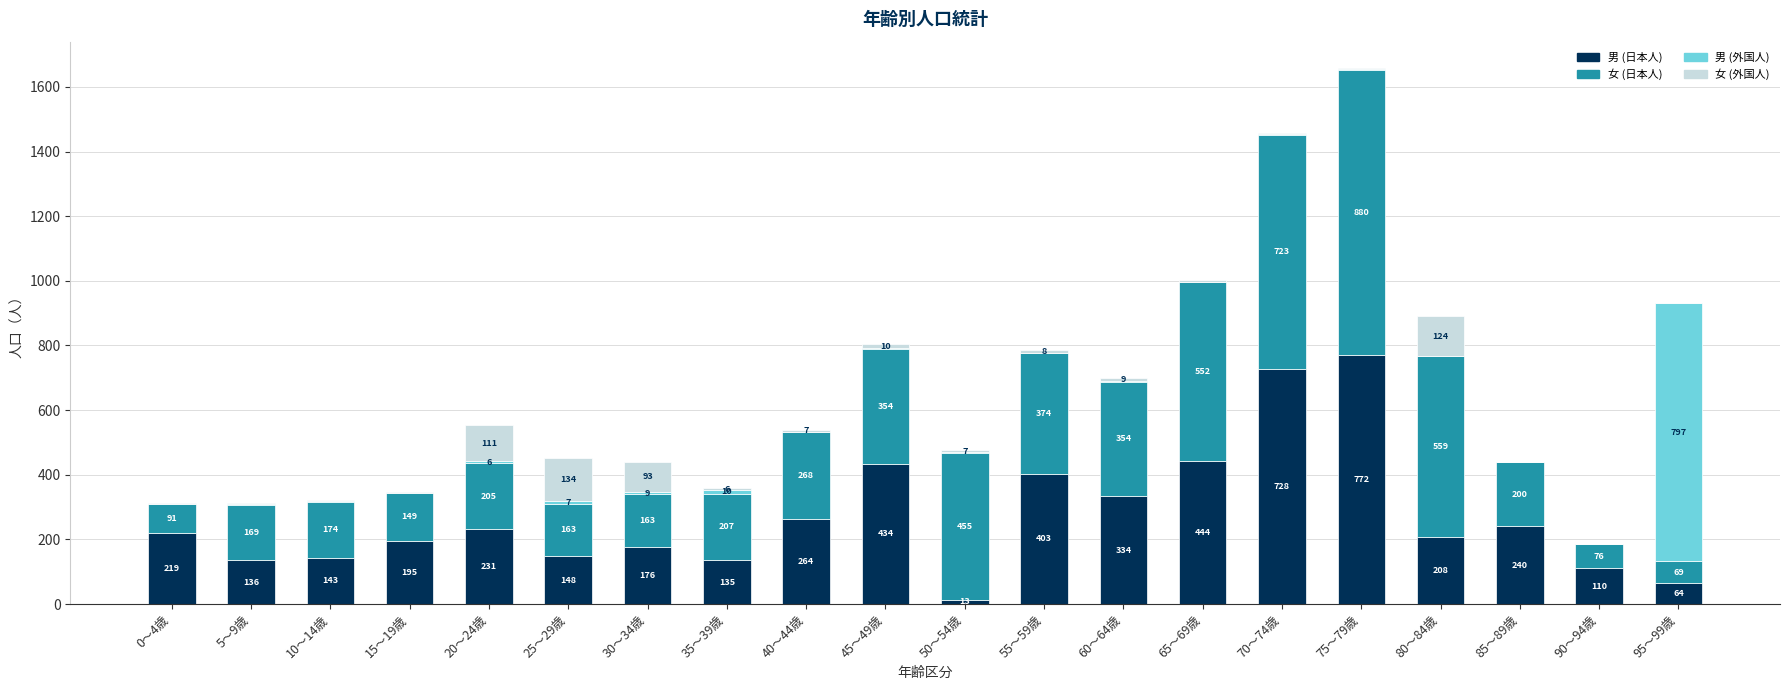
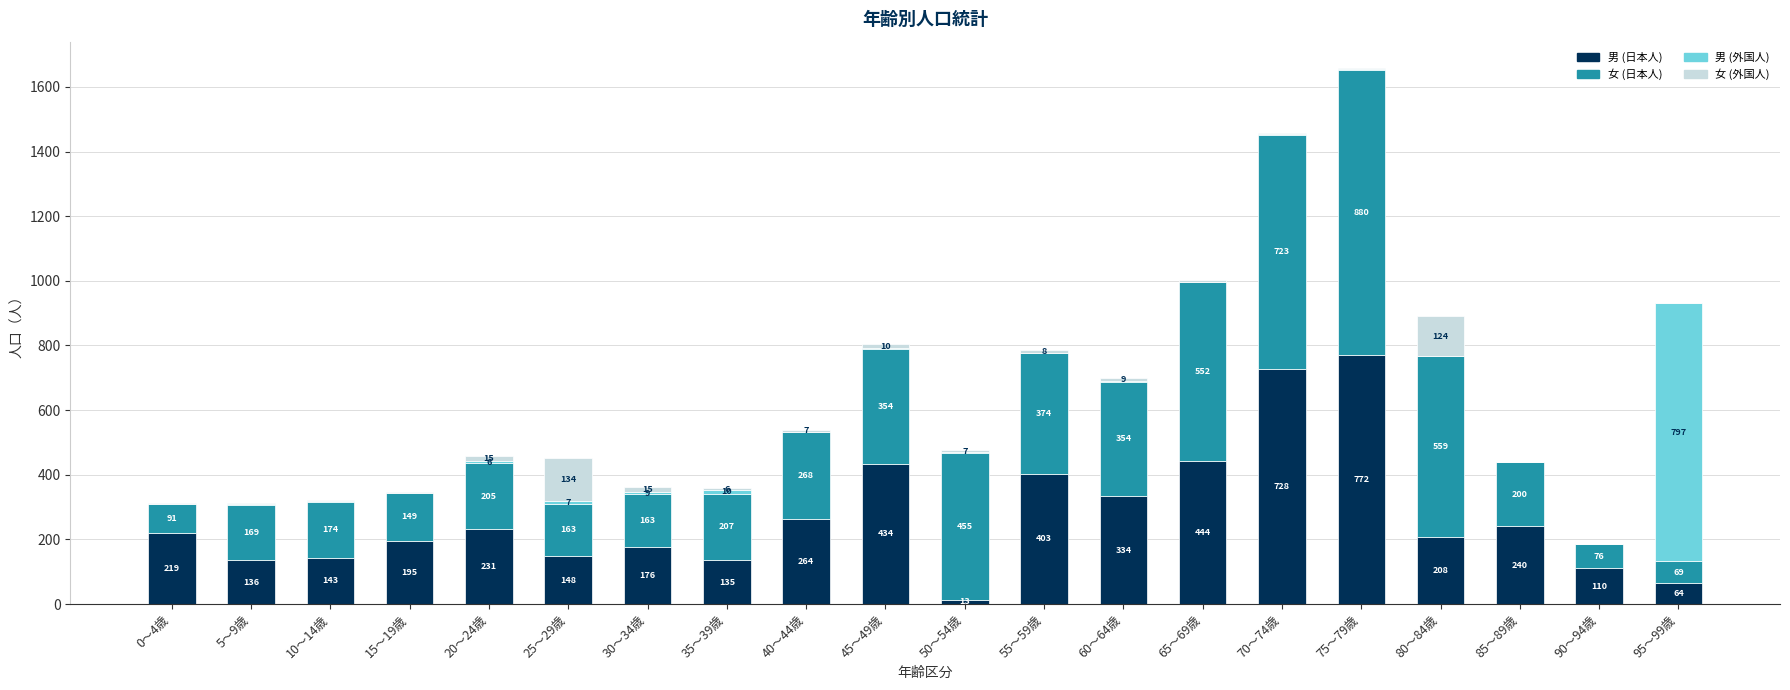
女 (外国人), 20～24歳: 111 -> 15
女 (外国人), 30～34歳: 93 -> 15
